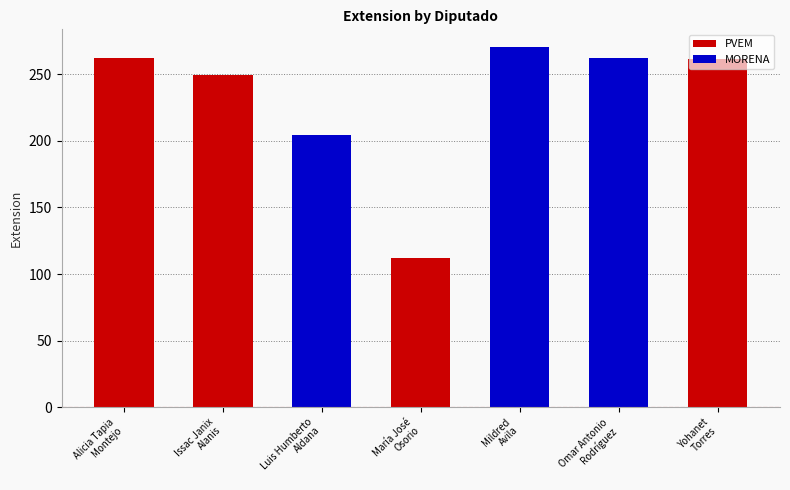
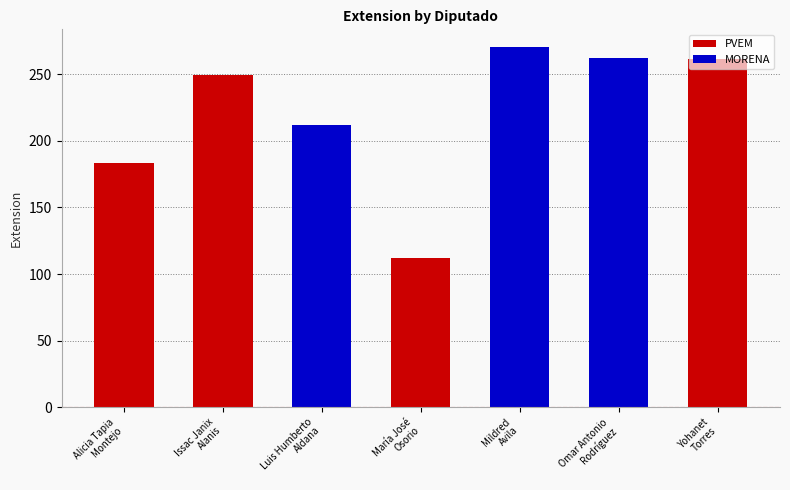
PVEM, Alicia Tapia Montejo: 262 -> 183
MORENA, Luis Humberto Aldana: 204 -> 212
